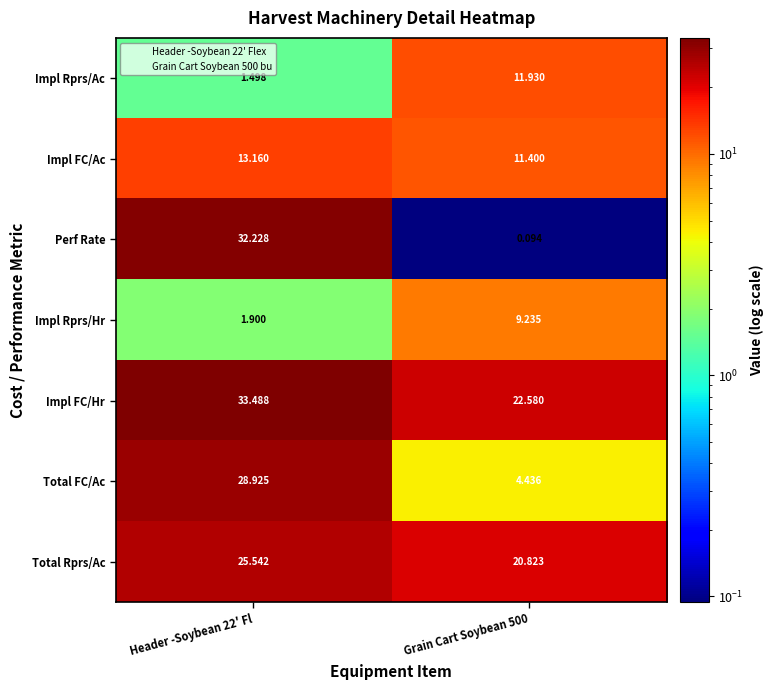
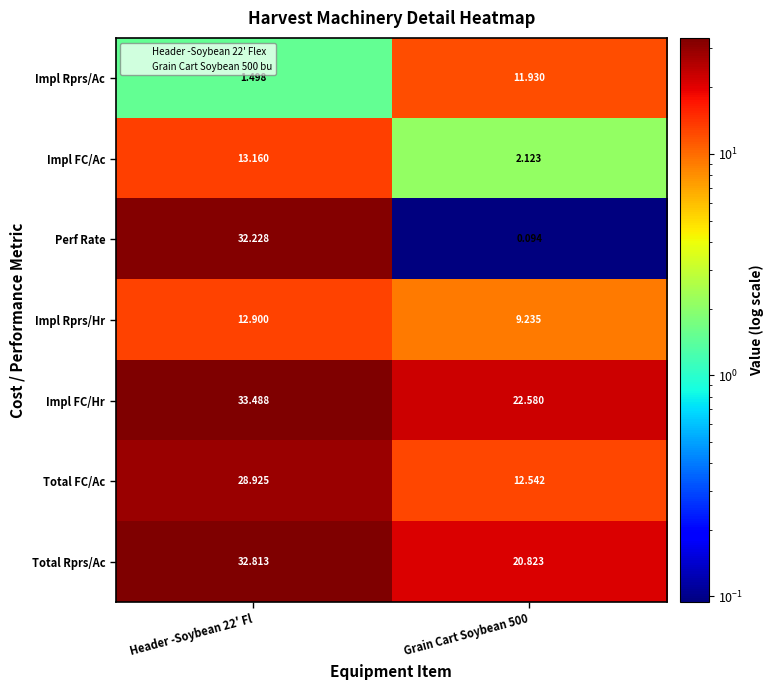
Impl FC/Ac, Grain Cart Soybean 500: 11.400 -> 2.123
Impl Rprs/Hr, Header -Soybean 22' Fl: 1.900 -> 12.900
Total FC/Ac, Grain Cart Soybean 500: 4.436 -> 12.542
Total Rprs/Ac, Header -Soybean 22' Fl: 25.542 -> 32.813
